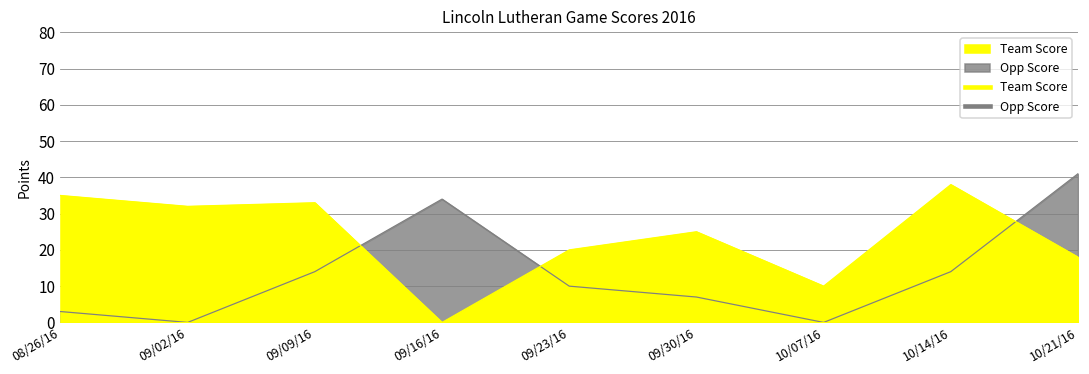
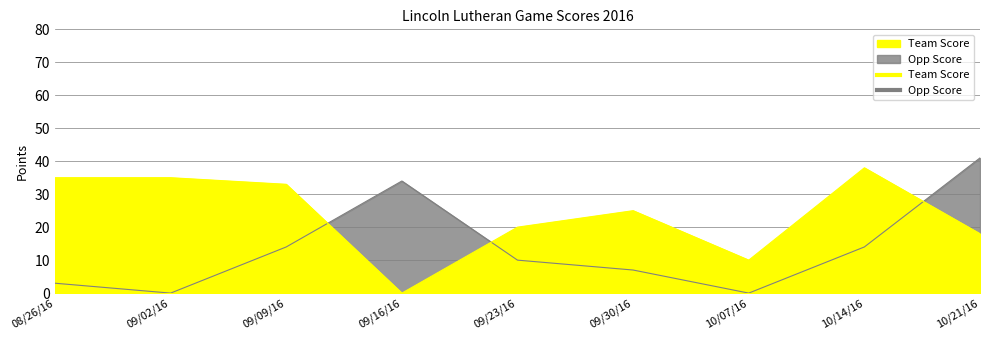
Team Score, 09/02/16: 32 -> 35
